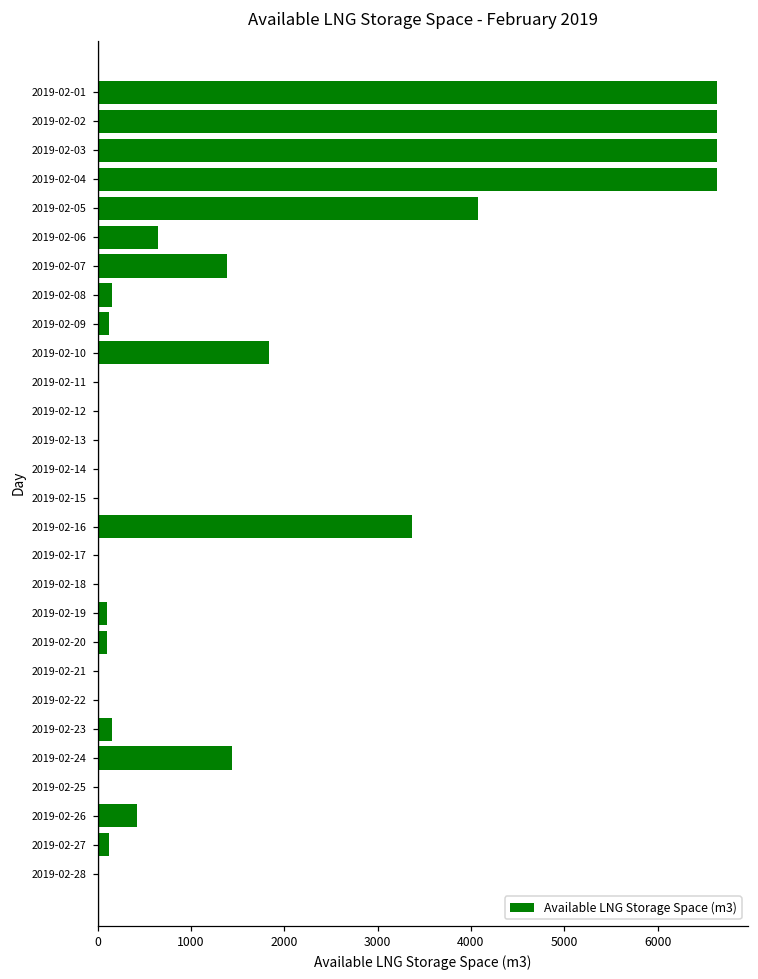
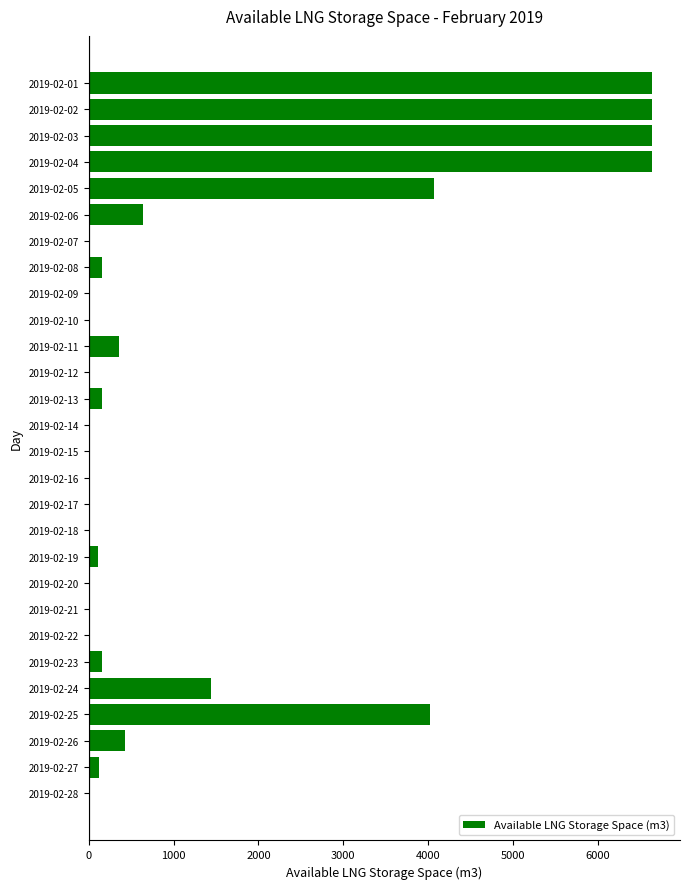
2019-02-07: 1400 -> 0
2019-02-09: 100 -> 0
2019-02-10: 1800 -> 0
2019-02-11: 0 -> 400
2019-02-13: 0 -> 200
2019-02-16: 3400 -> 0
2019-02-20: 100 -> 0
2019-02-25: 0 -> 4000
